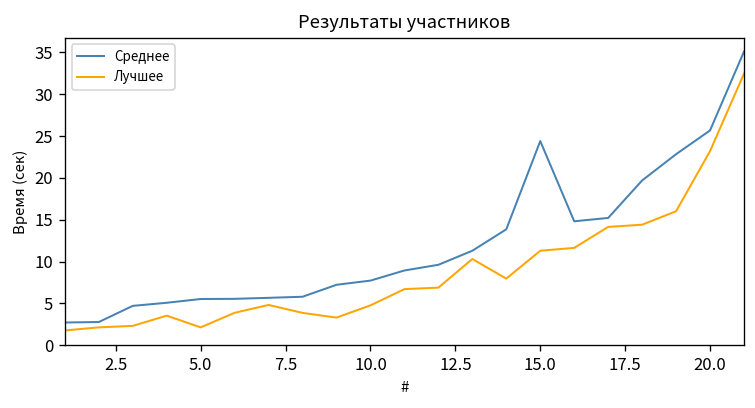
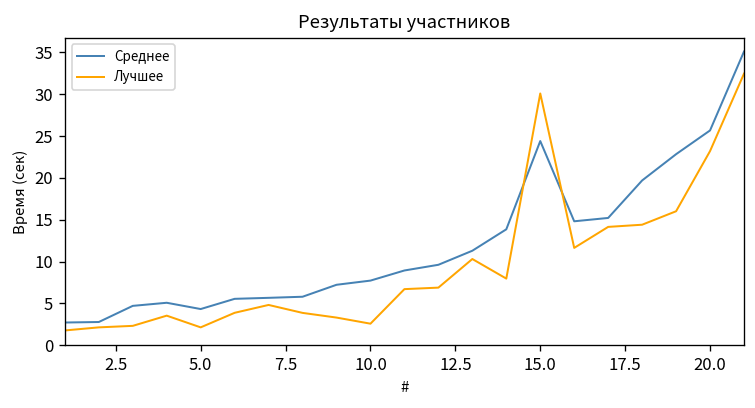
Среднее, 5.0: 6 -> 4
Лучшее, 10.0: 5 -> 3
Лучшее, 15.0: 11 -> 30
